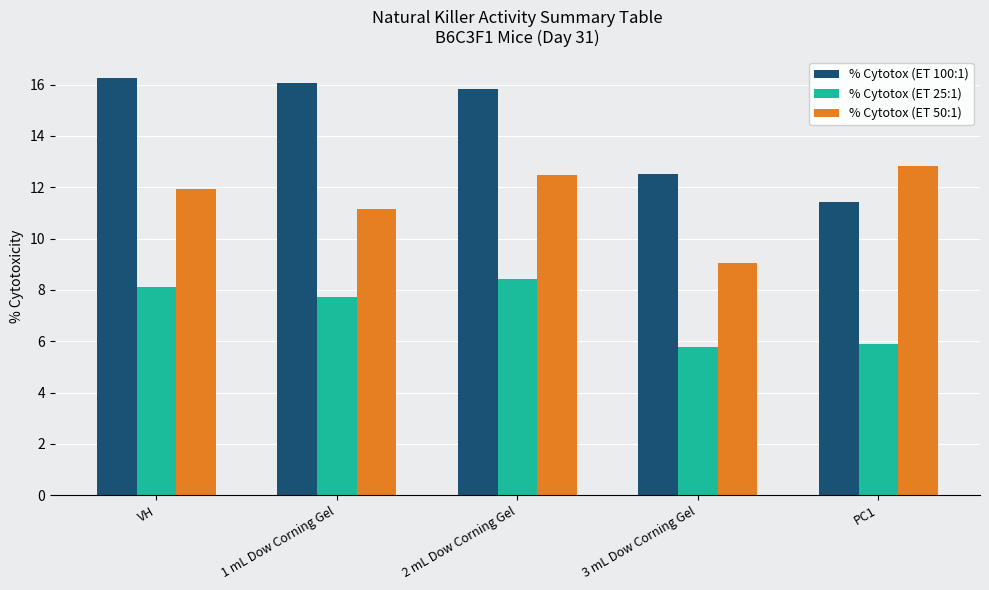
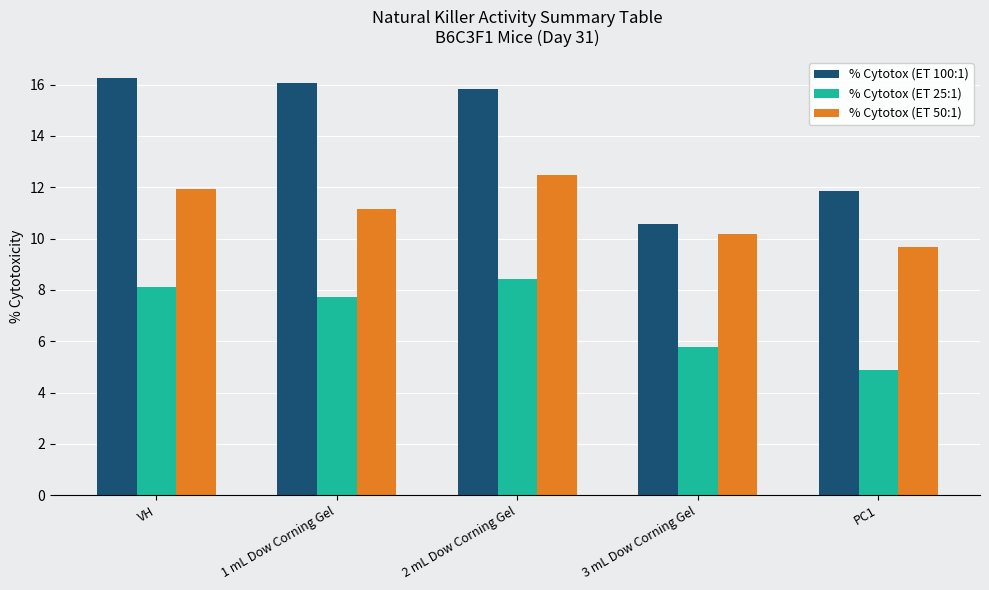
% Cytotox (ET 100:1), 3 mL Dow Corning Gel: 12.5 -> 10.6
% Cytotox (ET 50:1), 3 mL Dow Corning Gel: 9.0 -> 10.2
% Cytotox (ET 100:1), PC1: 11.4 -> 11.9
% Cytotox (ET 25:1), PC1: 5.9 -> 4.9
% Cytotox (ET 50:1), PC1: 12.8 -> 9.7
